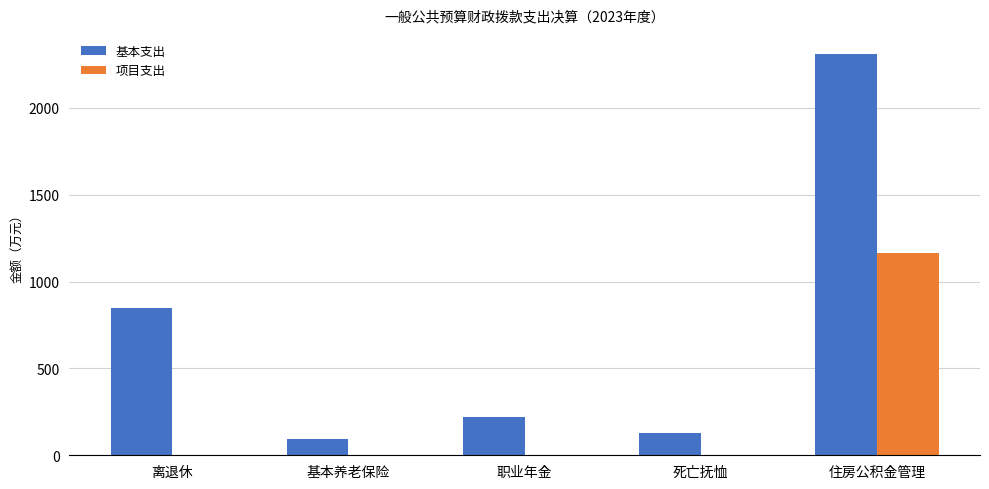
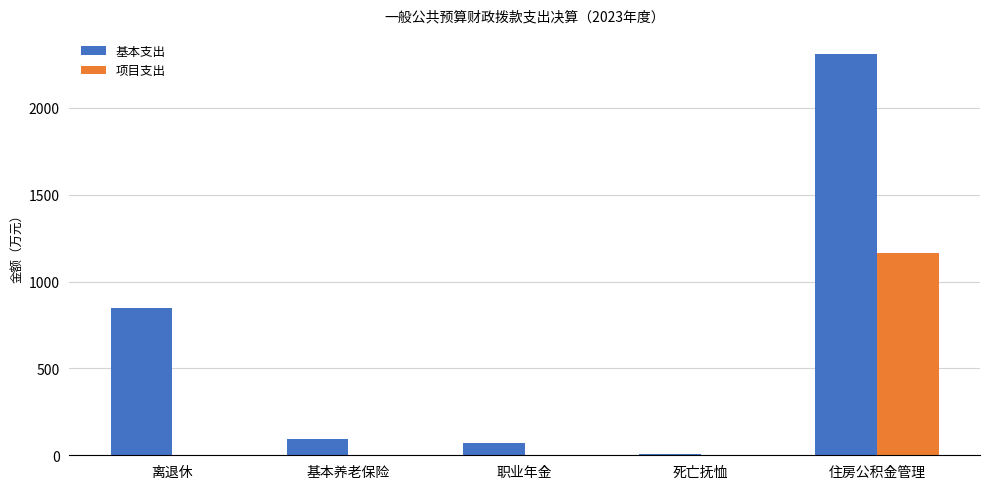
基本支出, 职业年金: 220 -> 70
基本支出, 死亡抚恤: 130 -> 10
